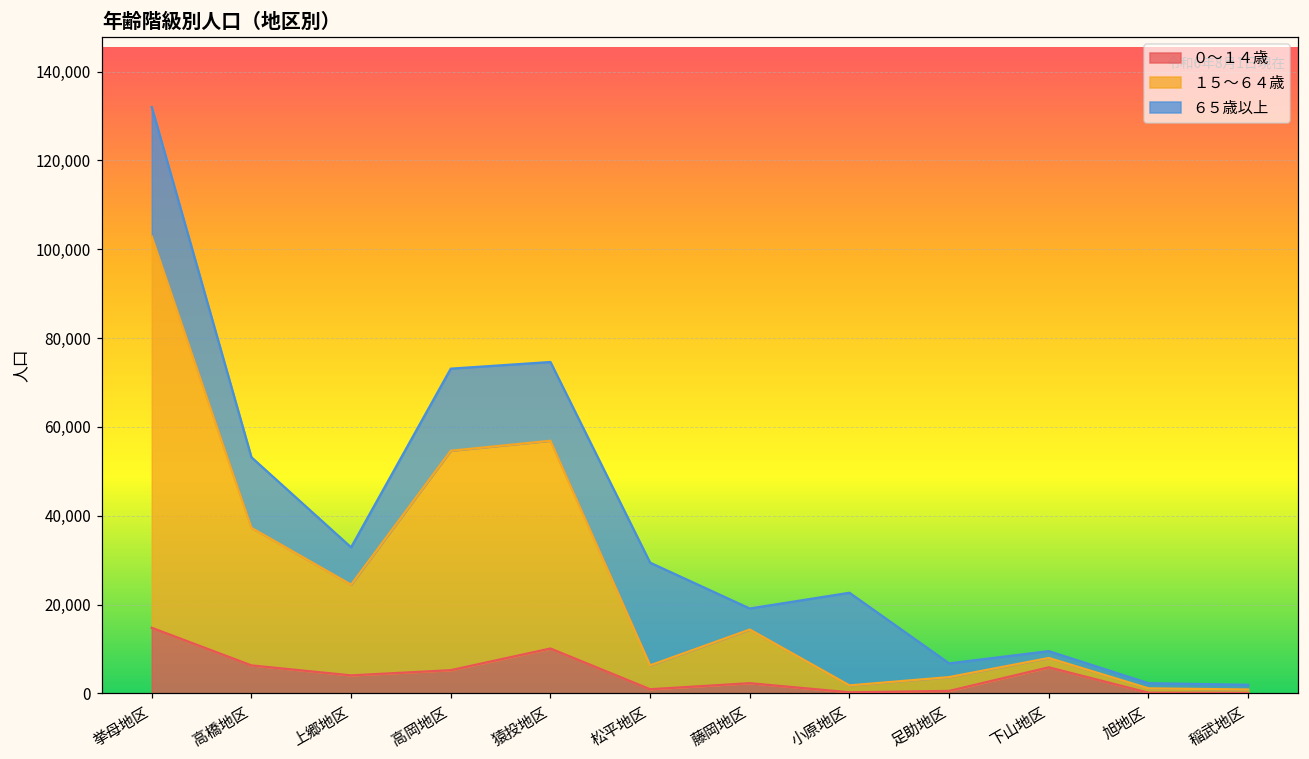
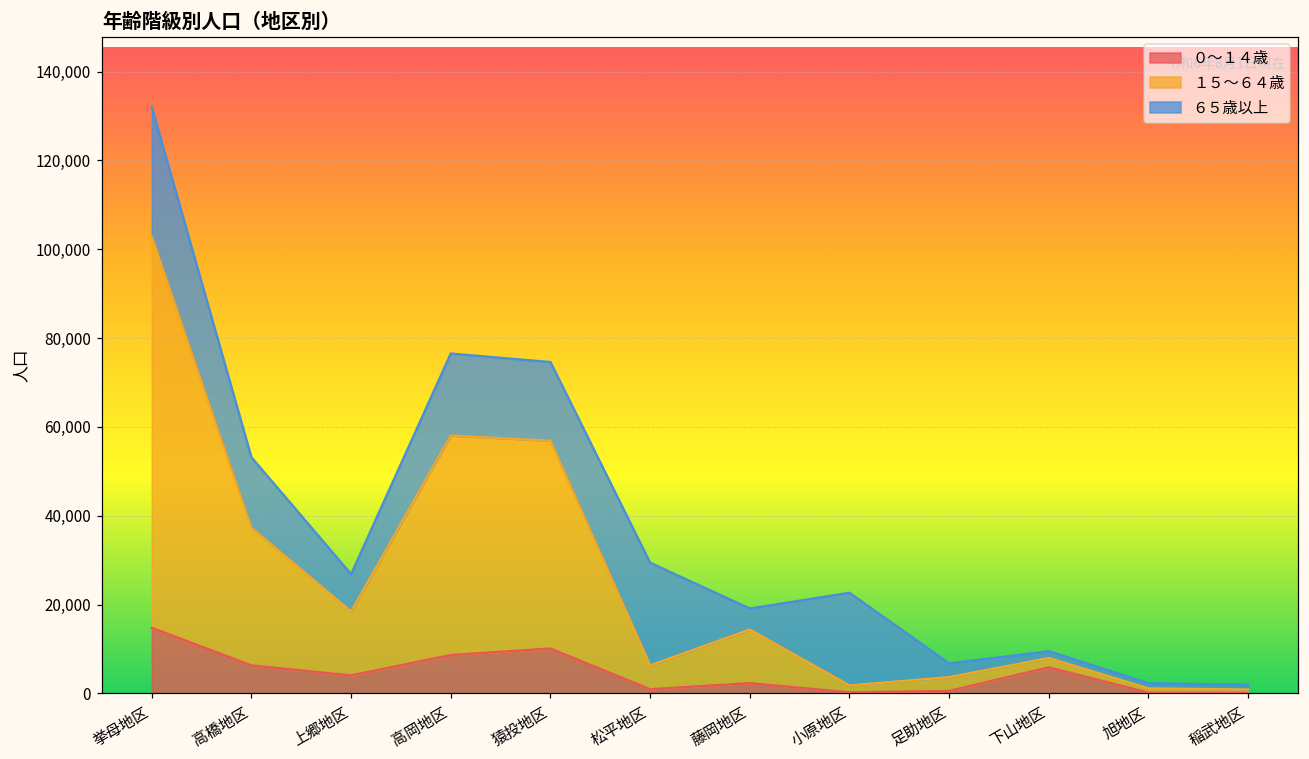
１５～６４歳, 上郷地区: 20,000 -> 14,000
０～１４歳, 高岡地区: 5,000 -> 9,000
